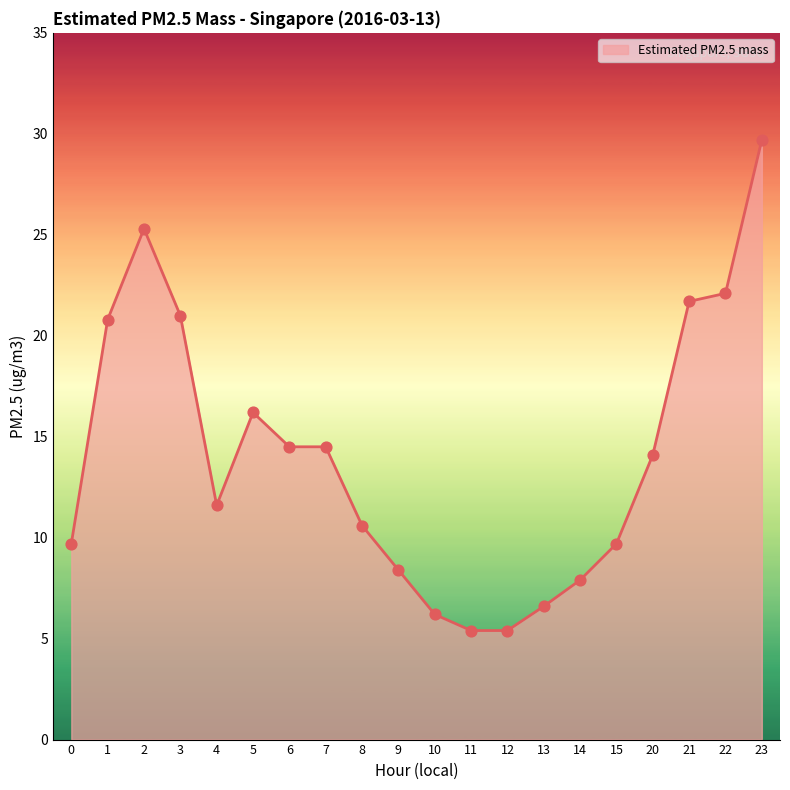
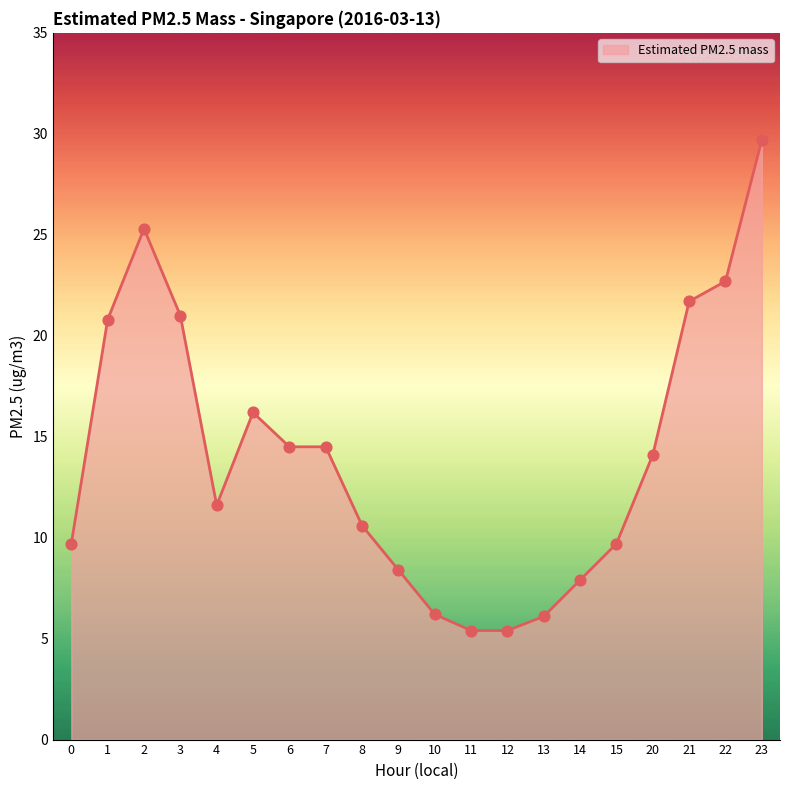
13: 6.6 -> 6.1
22: 22.1 -> 22.7
